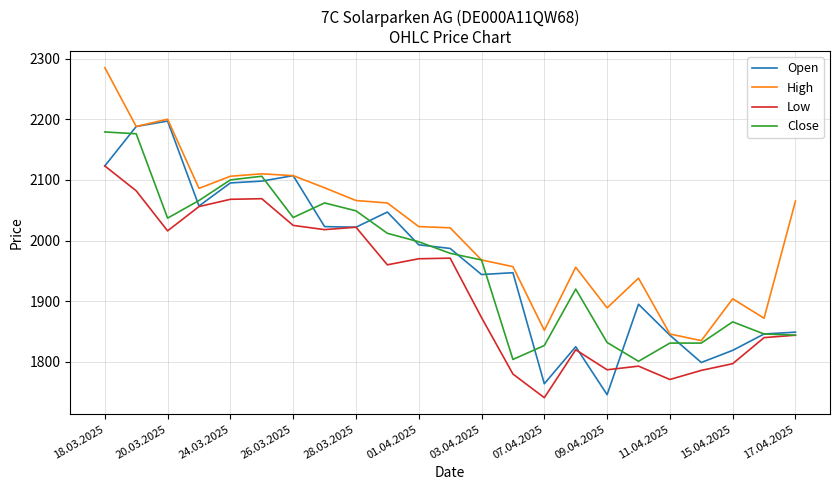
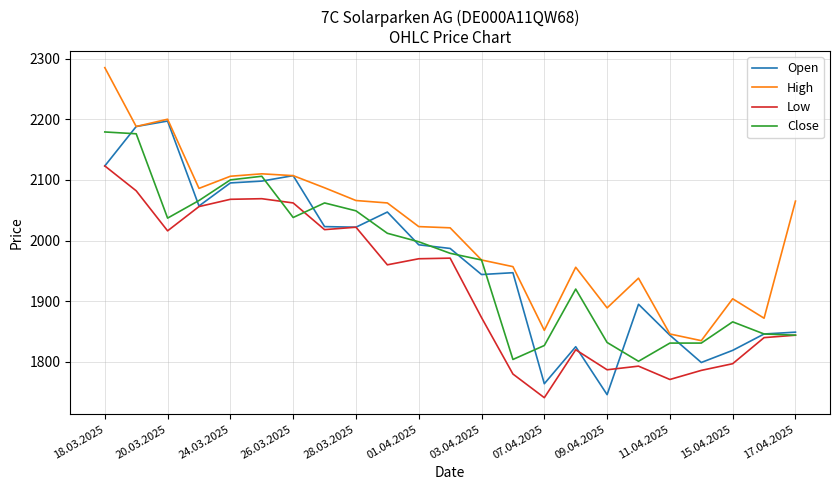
Low, 26.03.2025: 2030 -> 2060
